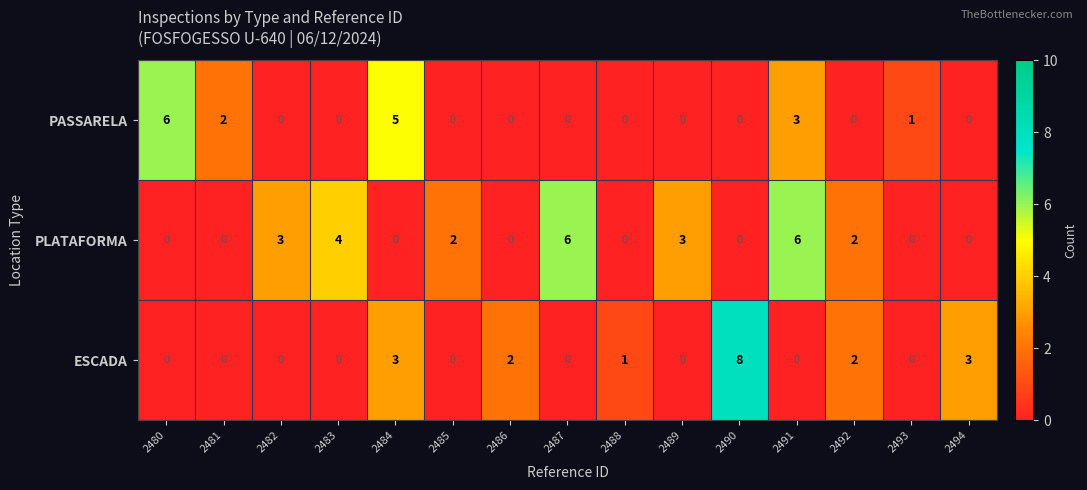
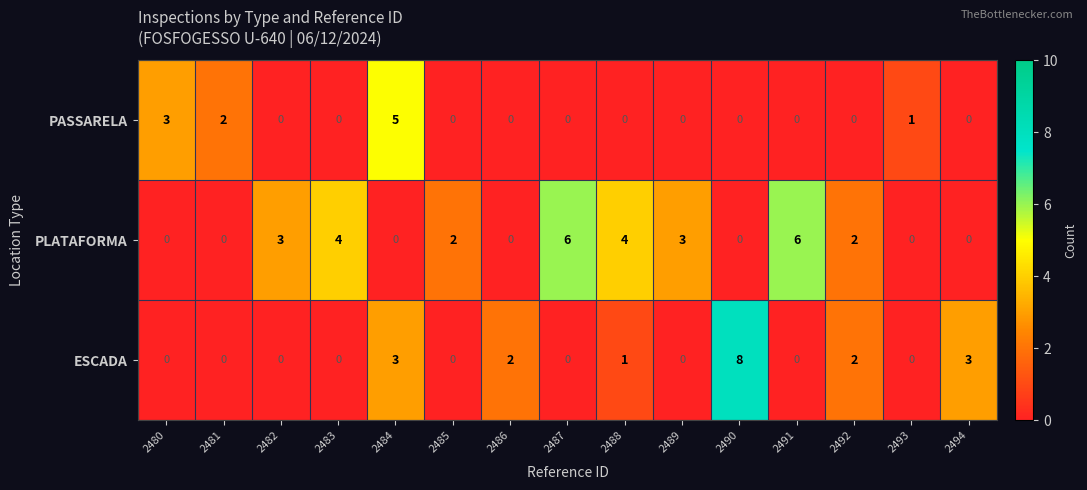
PASSARELA, 2480: 6 -> 3
PASSARELA, 2491: 3 -> 0
PLATAFORMA, 2488: 0 -> 4
